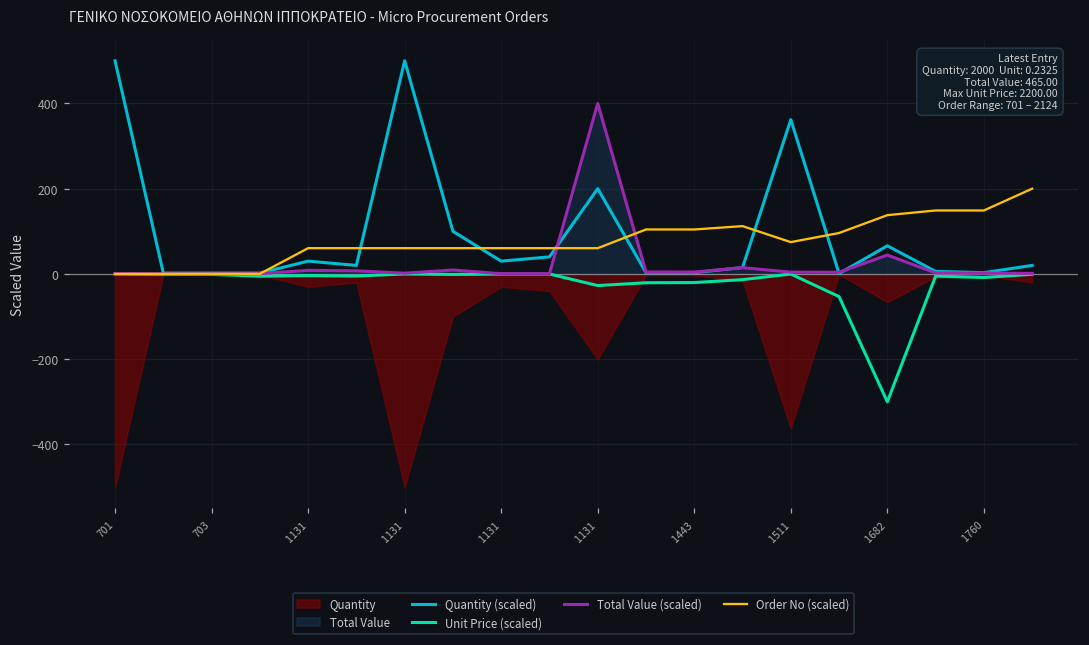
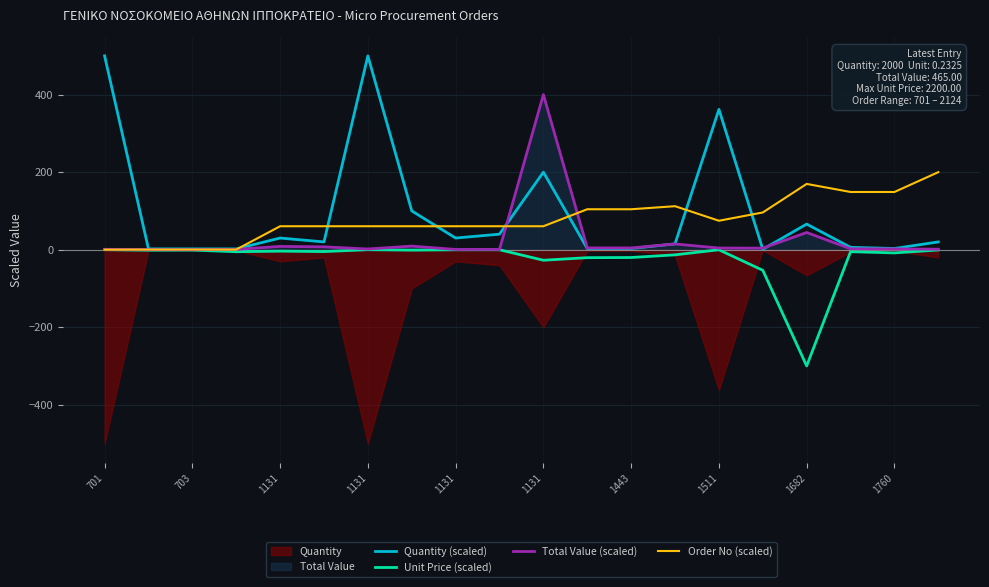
Order No (scaled), 1682: 140 -> 170
